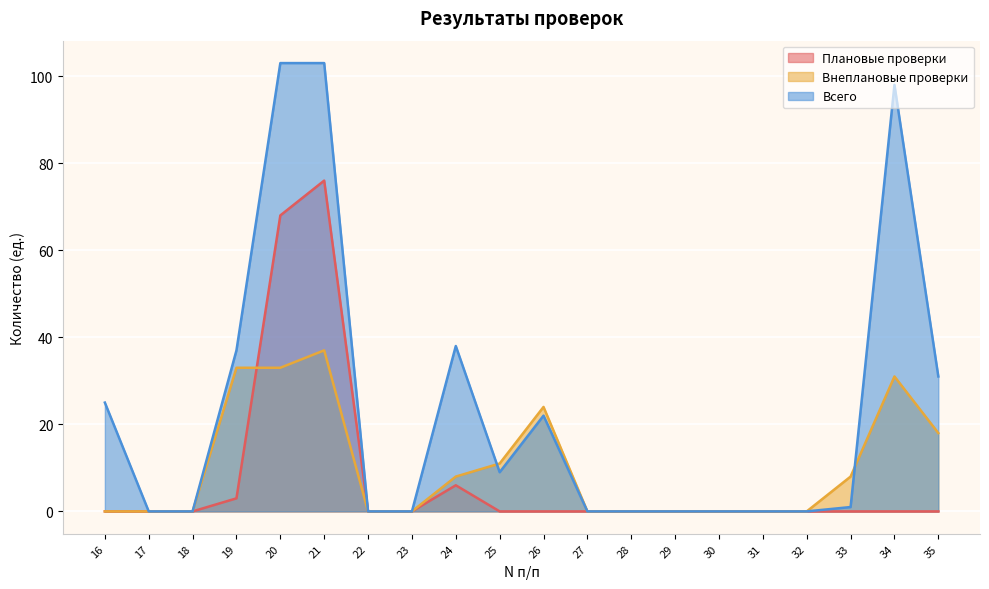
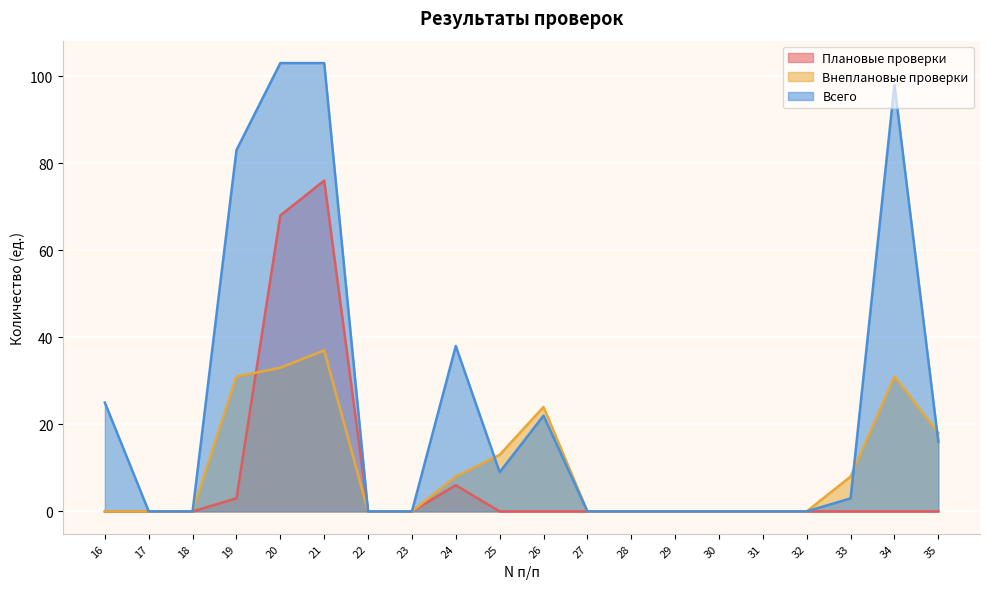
Внеплановые проверки, 19: 33 -> 31
Всего, 19: 37 -> 83
Внеплановые проверки, 25: 11 -> 13
Всего, 33: 1 -> 3
Всего, 35: 31 -> 16
